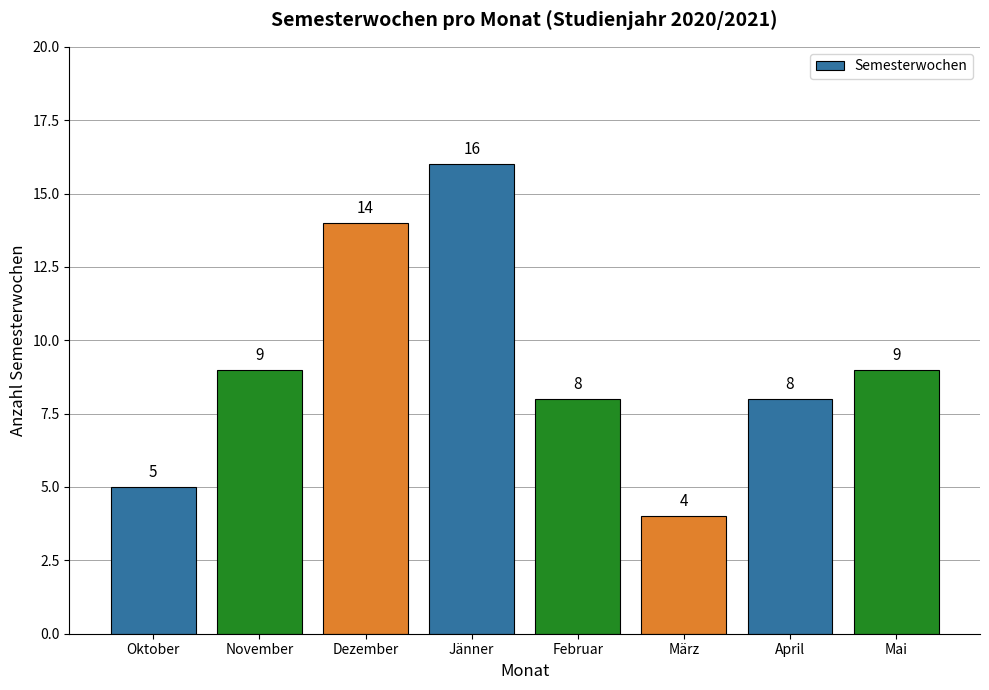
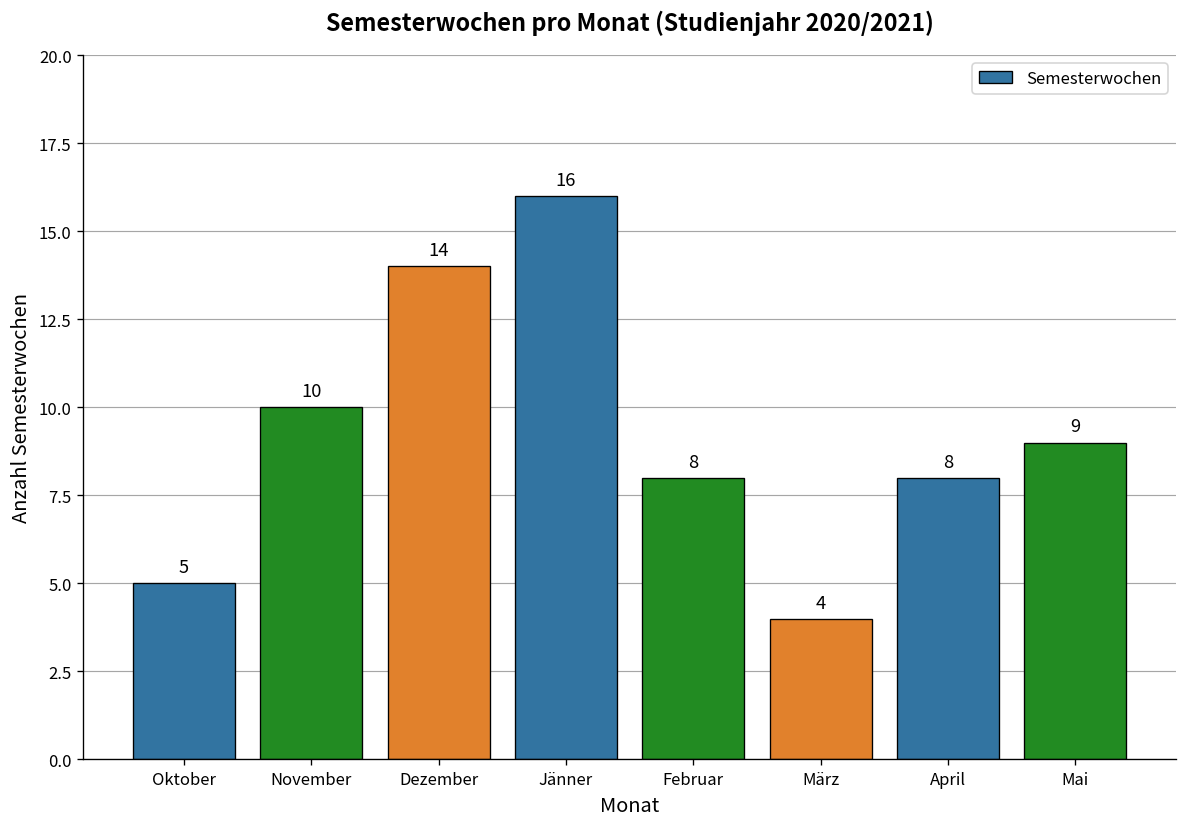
November: 9 -> 10
